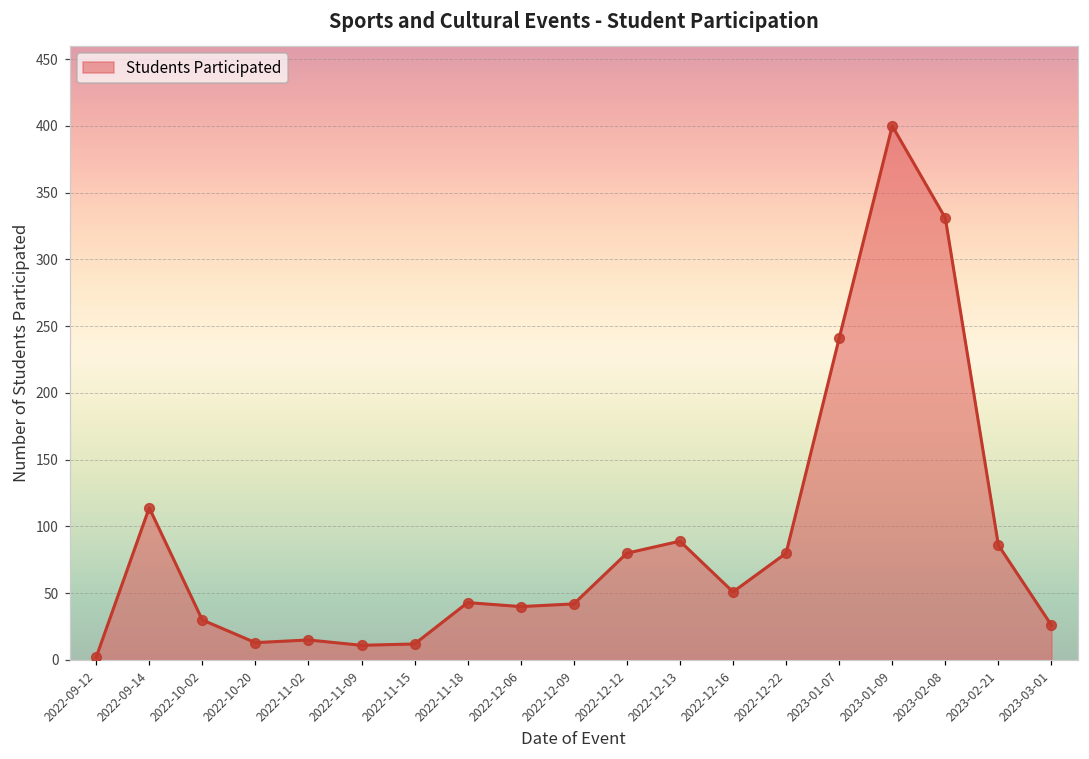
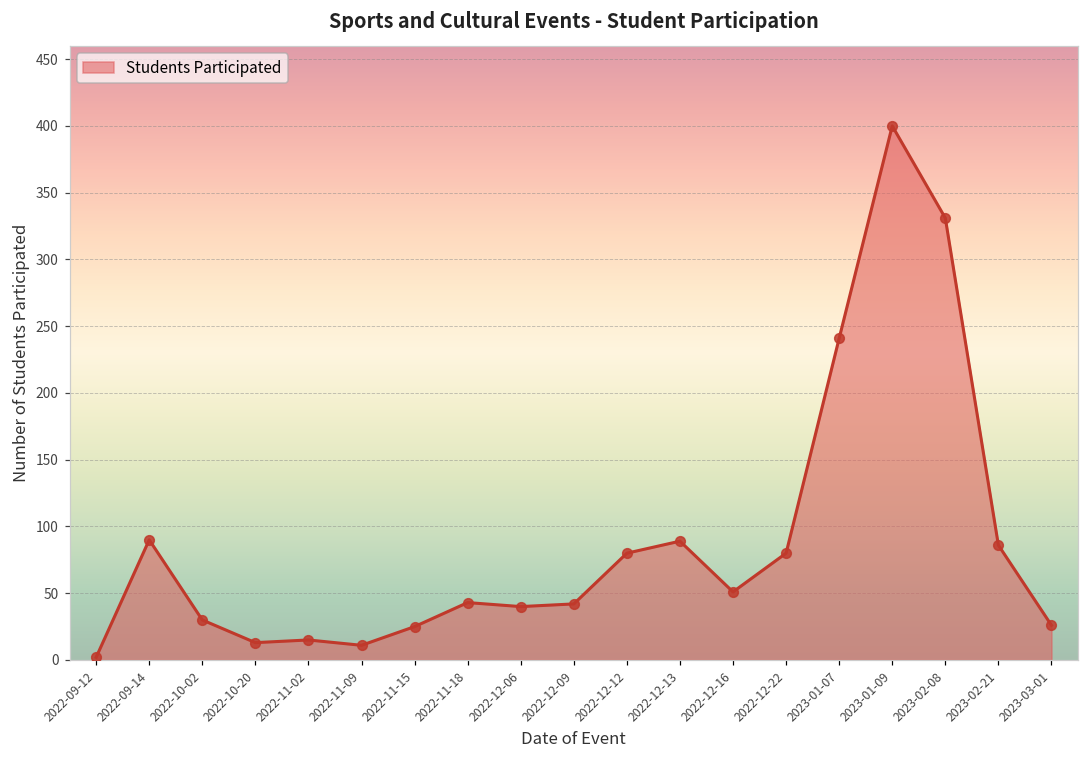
2022-09-14: 114 -> 90
2022-11-15: 12 -> 25
